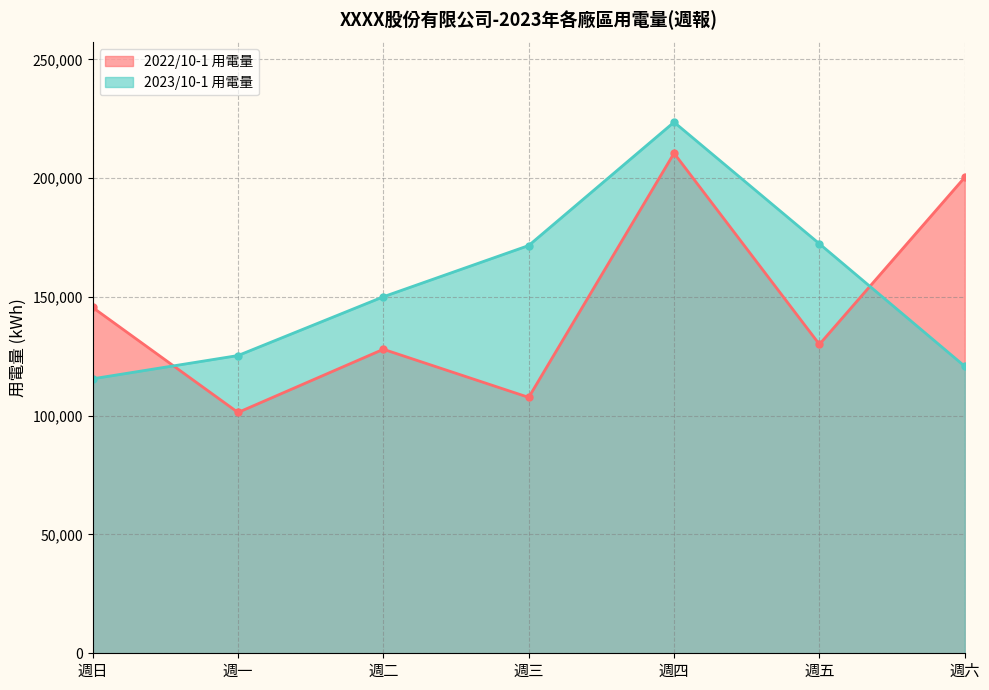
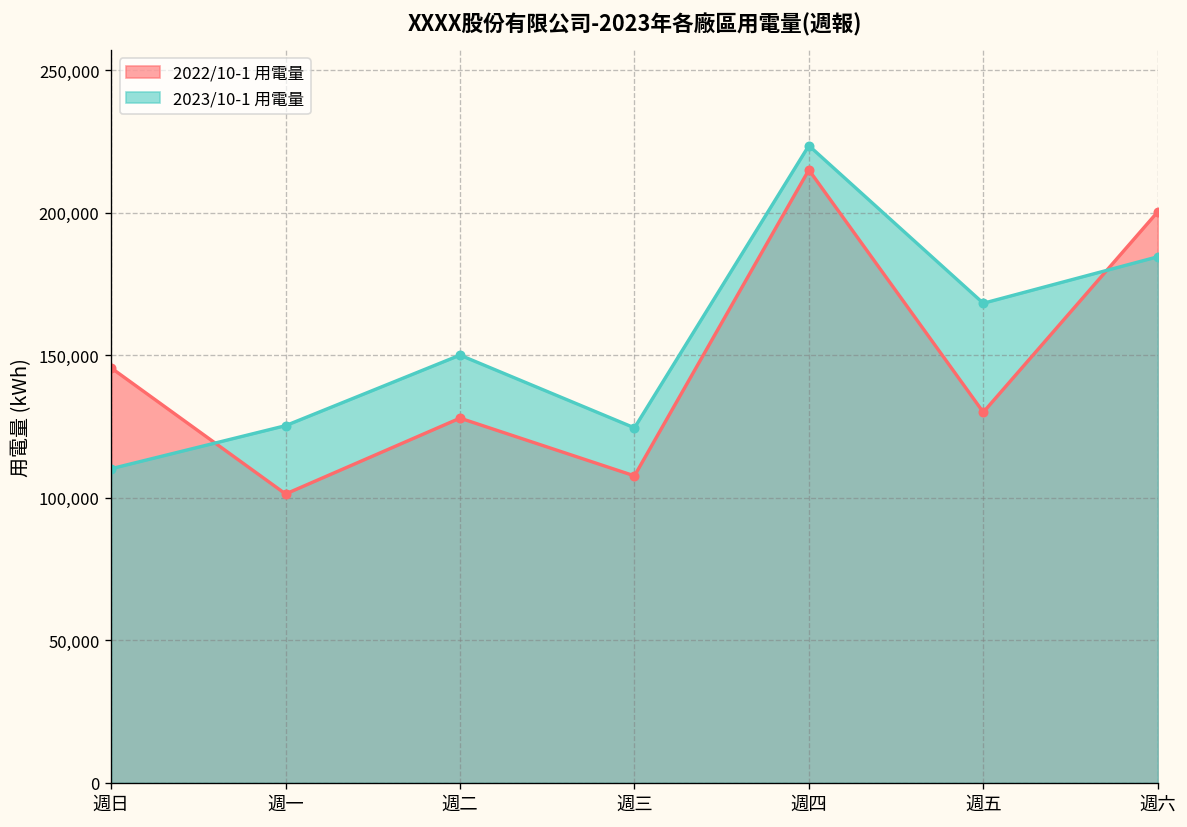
2023/10-1 用電量, 週日: 116,000 -> 110,000
2023/10-1 用電量, 週三: 172,000 -> 125,000
2022/10-1 用電量, 週四: 210,000 -> 215,000
2023/10-1 用電量, 週五: 172,000 -> 168,000
2023/10-1 用電量, 週六: 121,000 -> 185,000
